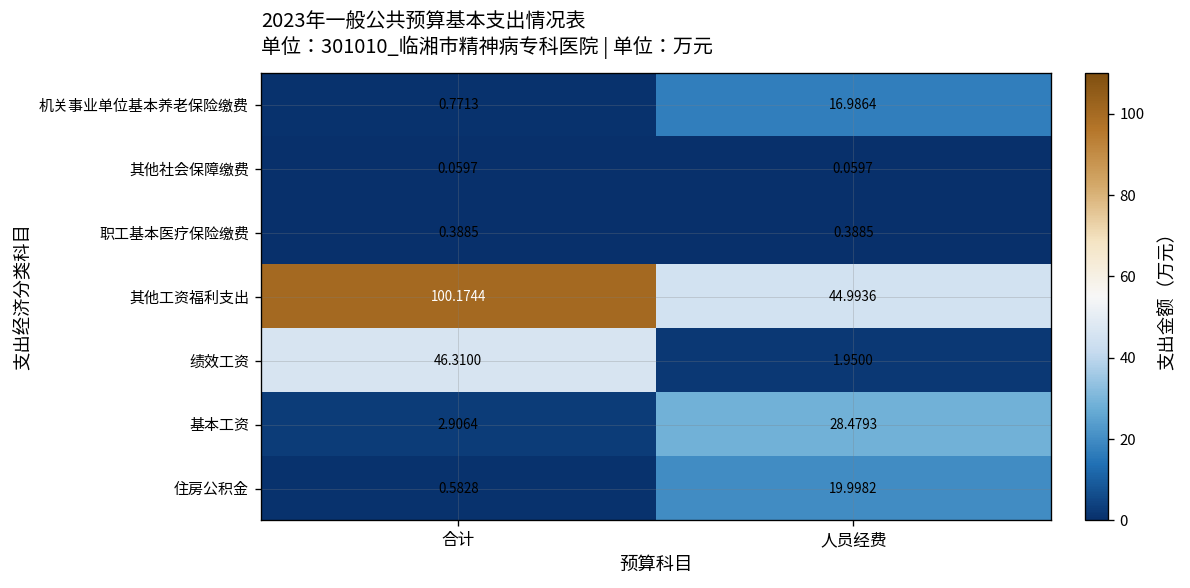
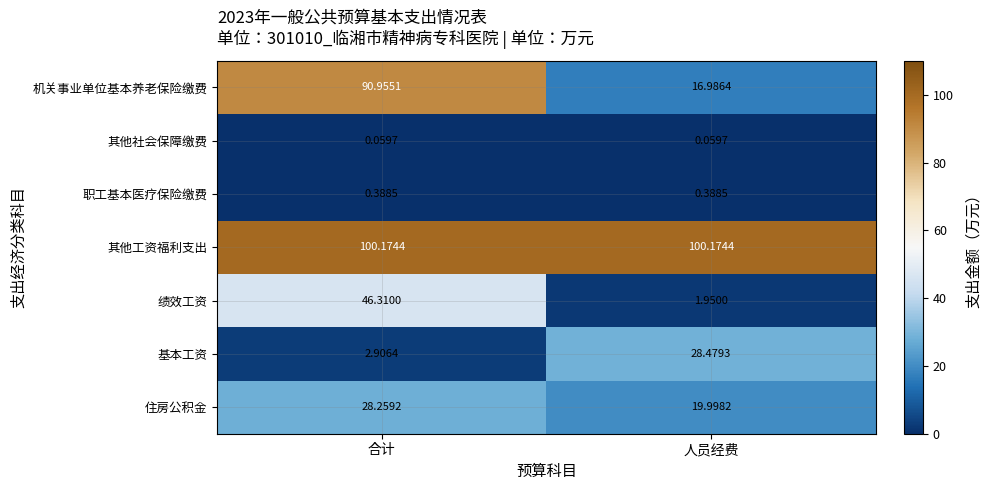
机关事业单位基本养老保险缴费, 合计: 0.7713 -> 90.9551
其他工资福利支出, 人员经费: 44.9936 -> 100.1744
住房公积金, 合计: 0.5828 -> 28.2592
